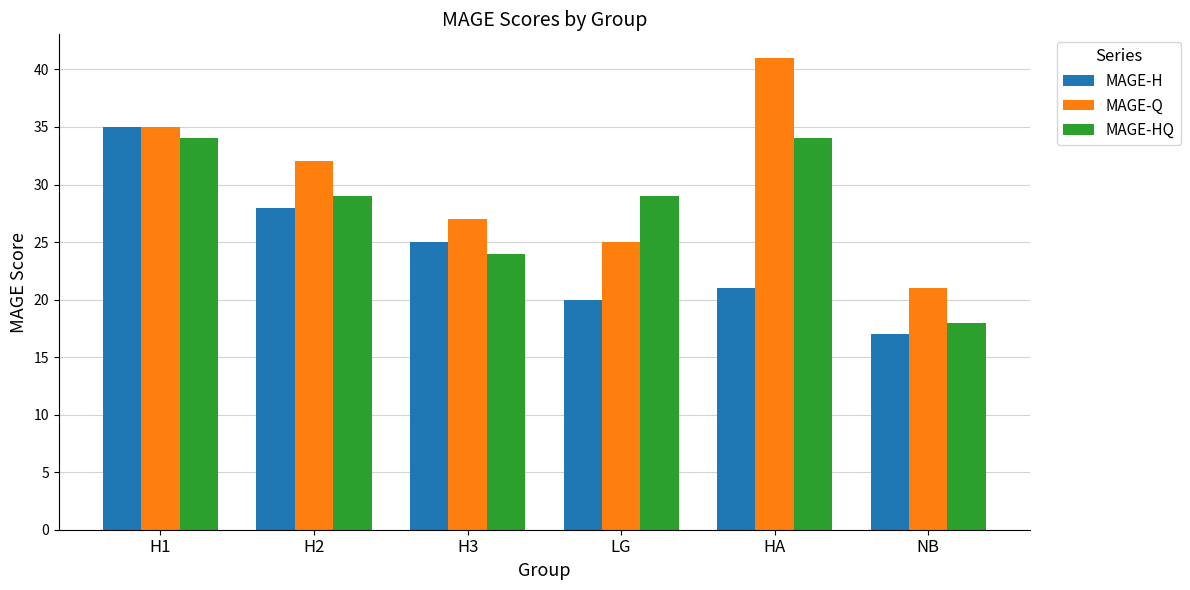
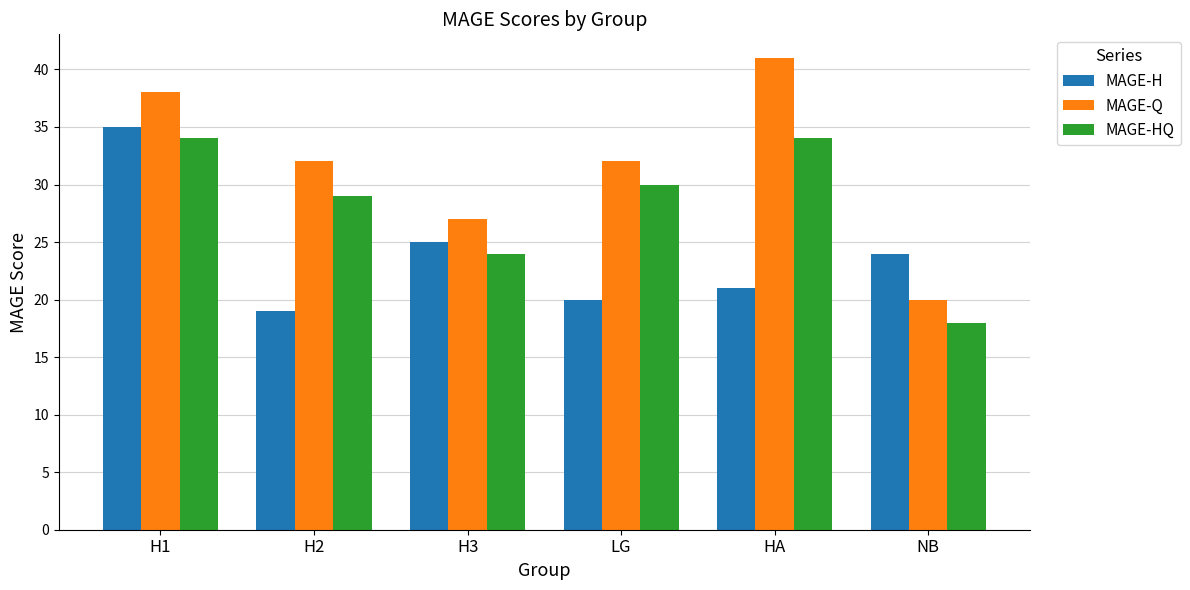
MAGE-Q, H1: 35 -> 38
MAGE-H, H2: 28 -> 19
MAGE-Q, LG: 25 -> 32
MAGE-HQ, LG: 29 -> 30
MAGE-H, NB: 17 -> 24
MAGE-Q, NB: 21 -> 20
